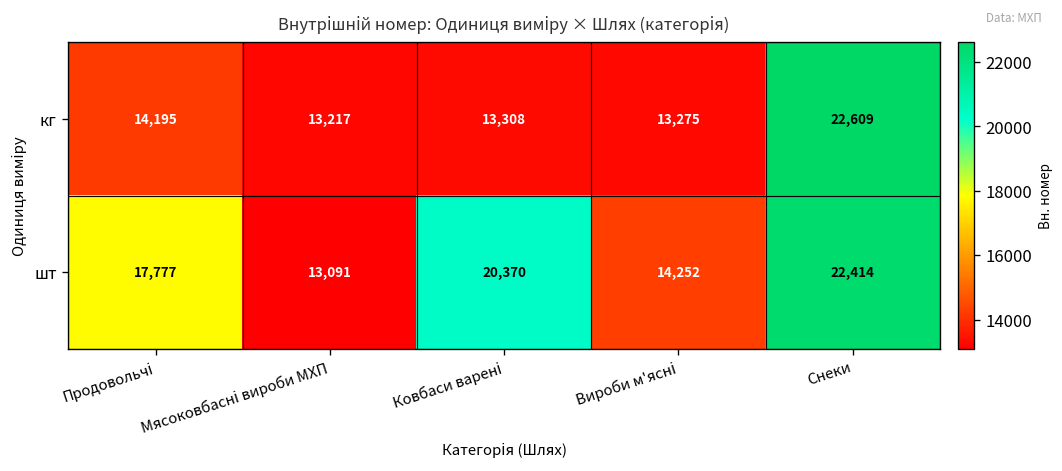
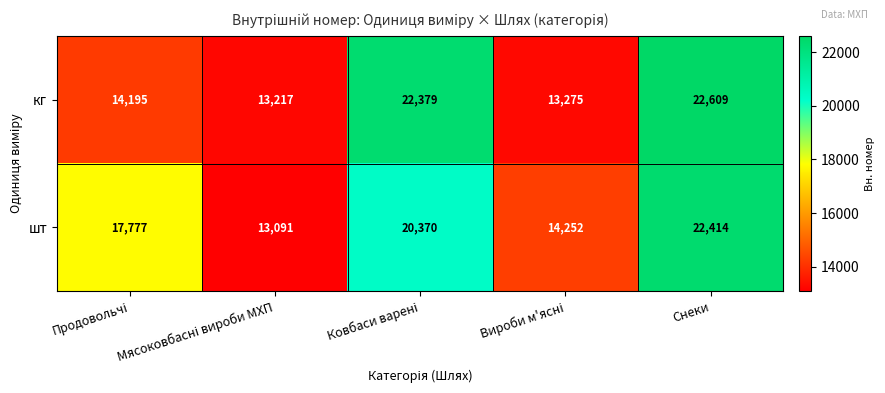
кг, Ковбаси варені: 13,308 -> 22,379
